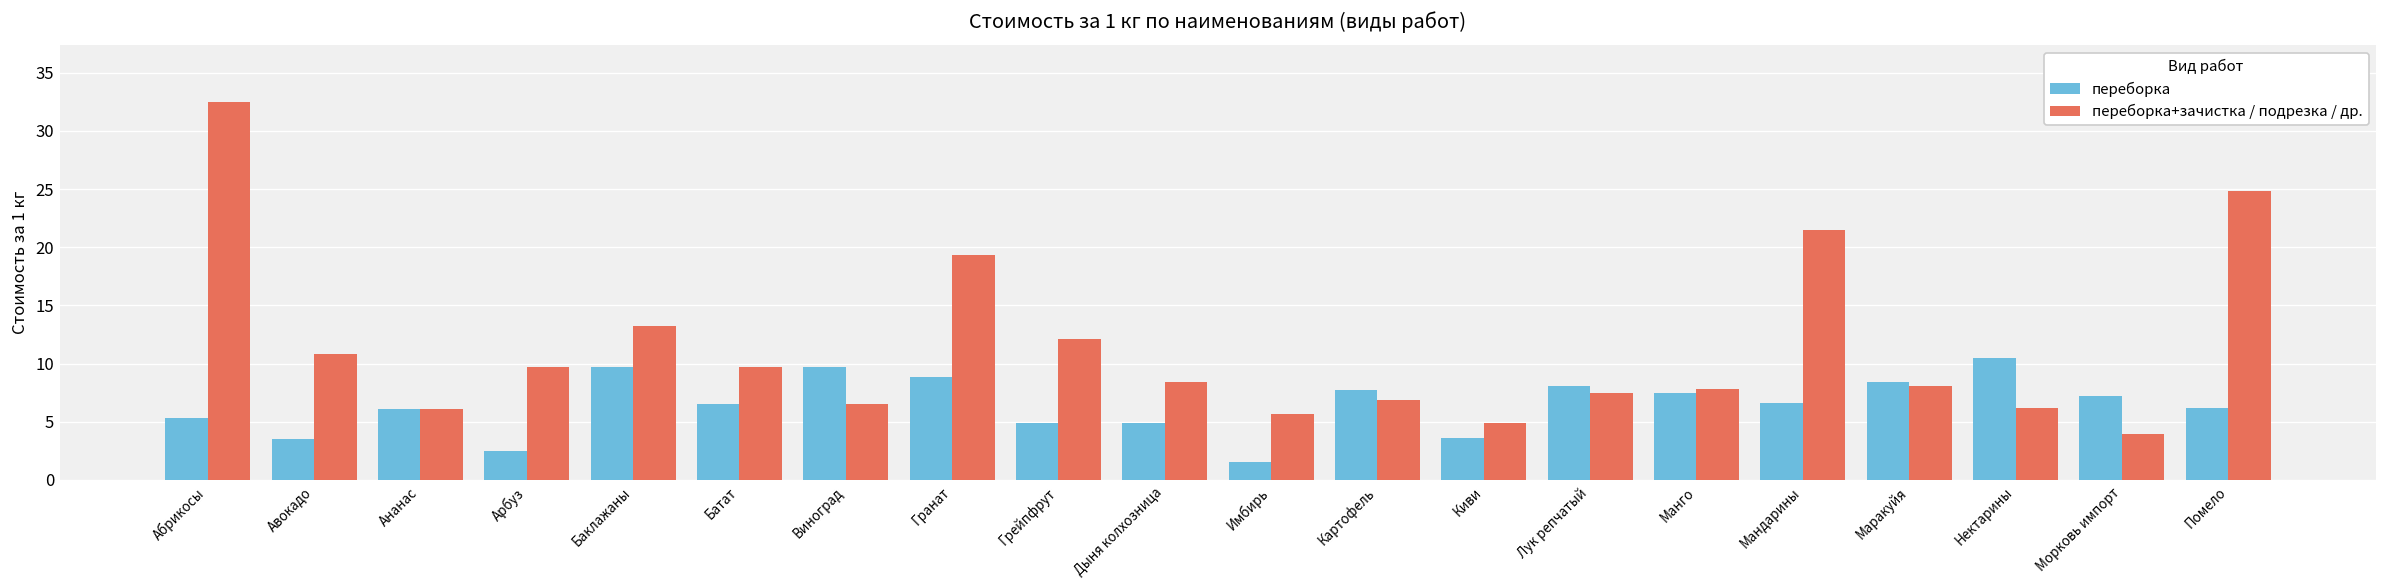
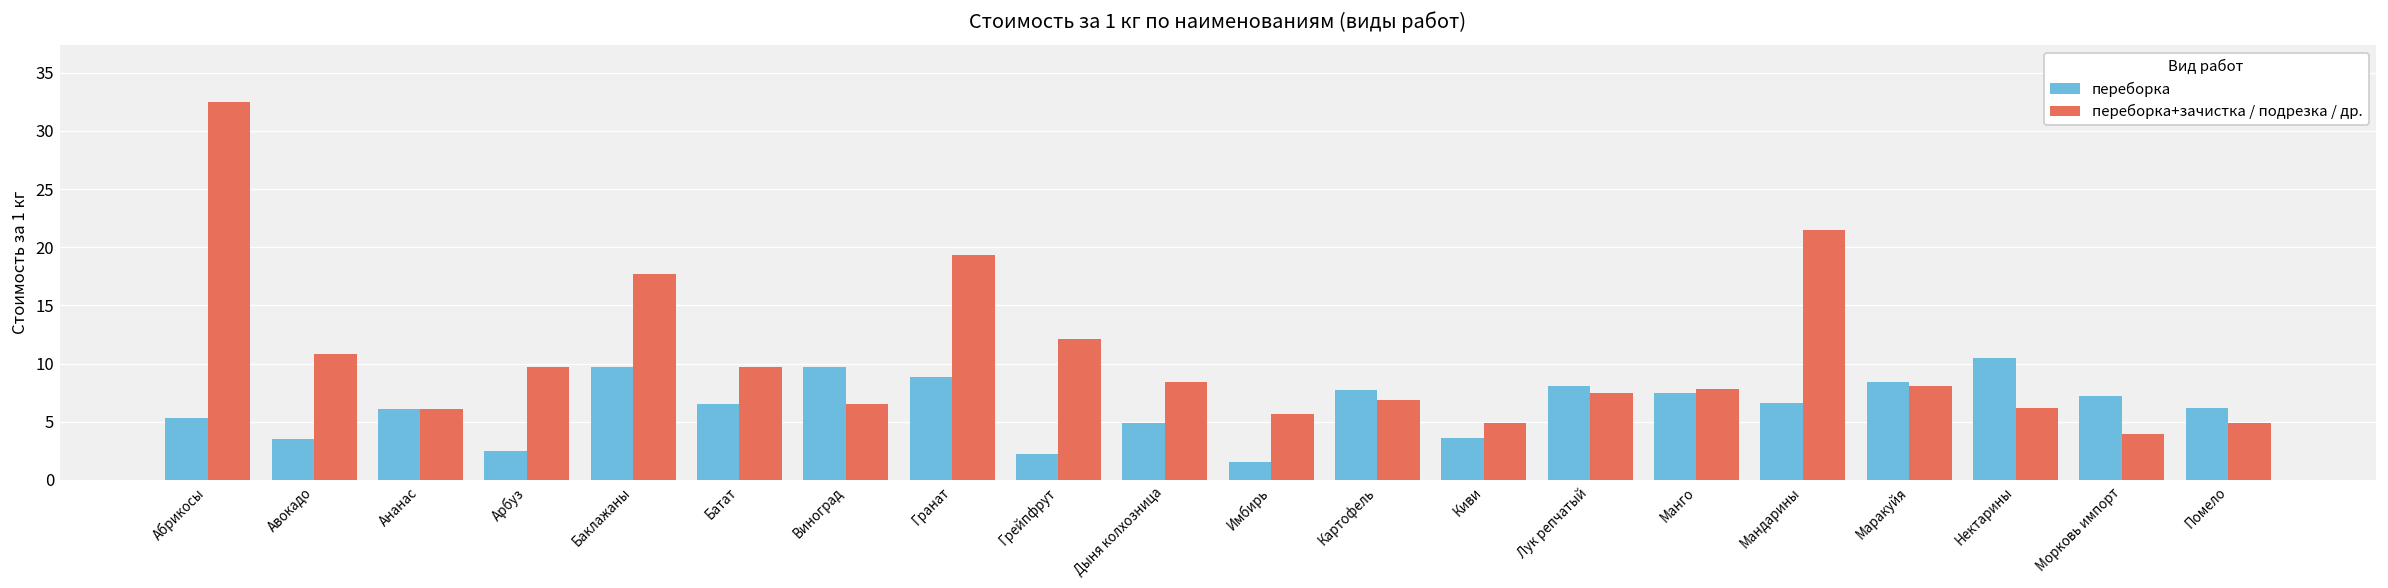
переборка+зачистка / подрезка / др., Баклажаны: 13 -> 18
переборка, Грейпфрут: 5 -> 2
переборка+зачистка / подрезка / др., Помело: 25 -> 5
